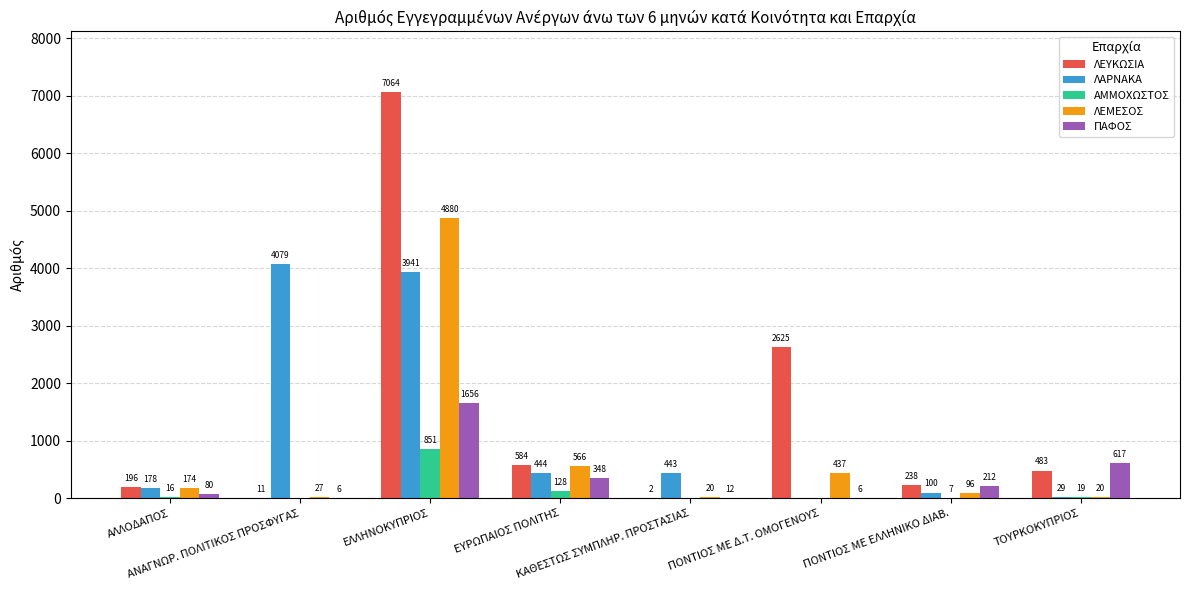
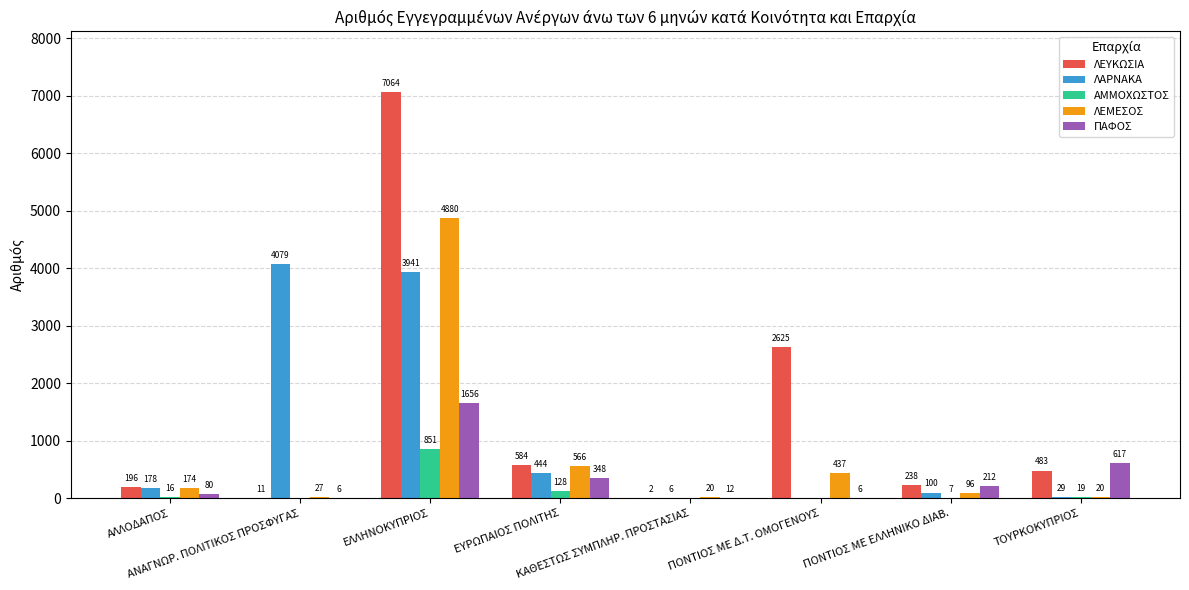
ΛΑΡΝΑΚΑ, ΚΑΘΕΣΤΩΣ ΣΥΜΠΛΗΡ. ΠΡΟΣΤΑΣΙΑΣ: 443 -> 6
